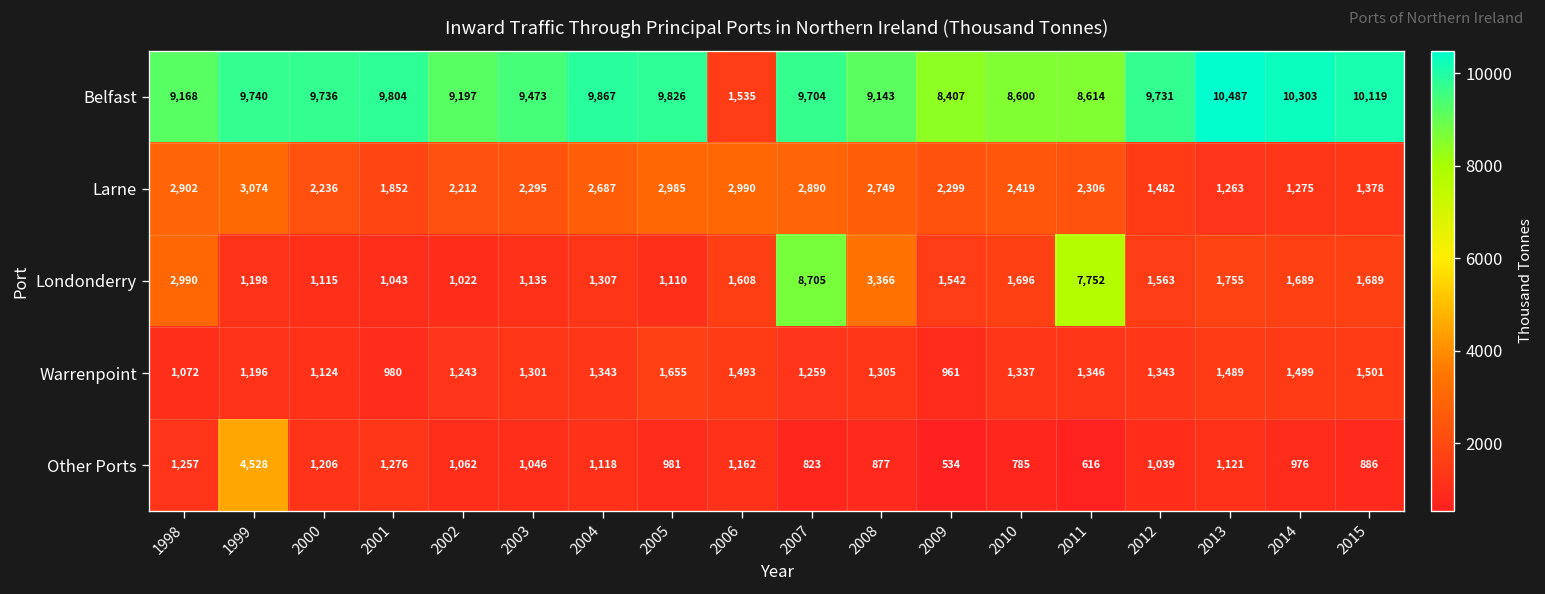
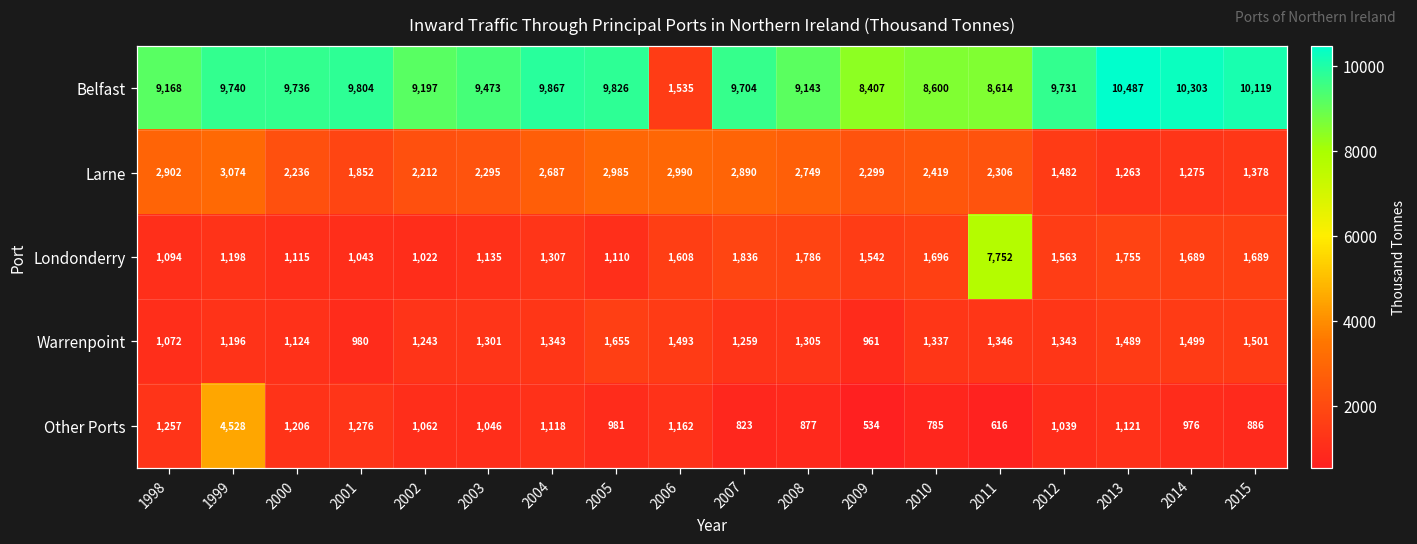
Londonderry, 1998: 2,990 -> 1,094
Londonderry, 2007: 8,705 -> 1,836
Londonderry, 2008: 3,366 -> 1,786
